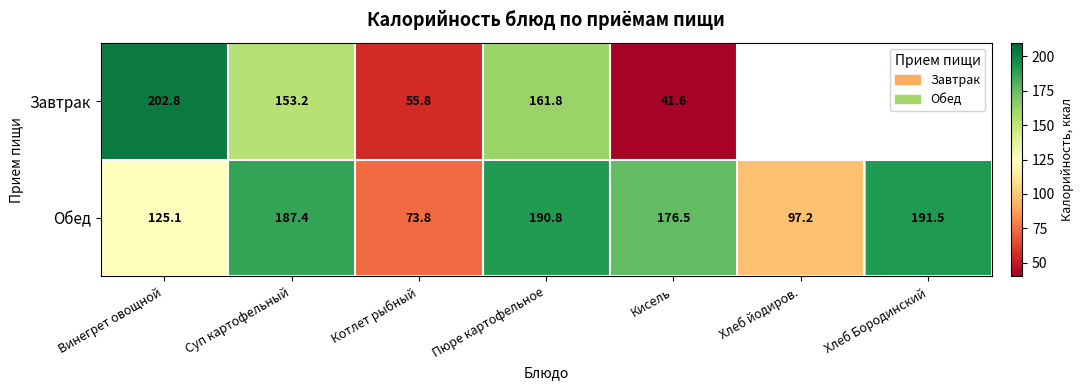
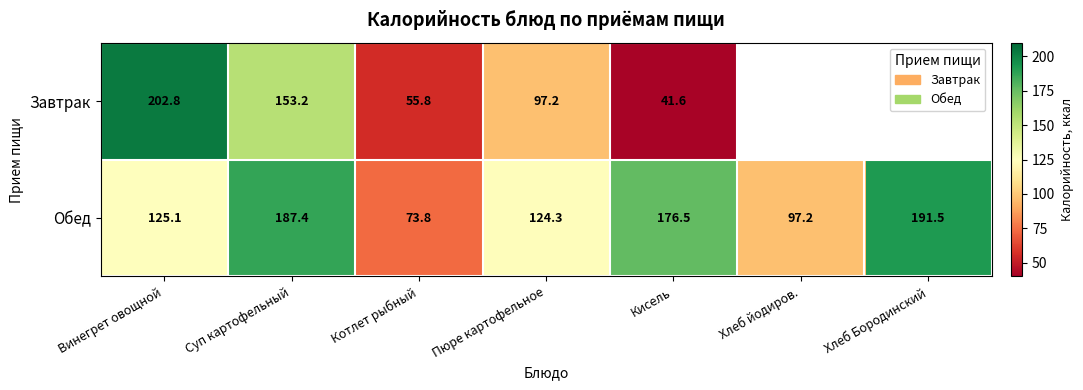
Завтрак, Пюре картофельное: 161.8 -> 97.2
Обед, Пюре картофельное: 190.8 -> 124.3
